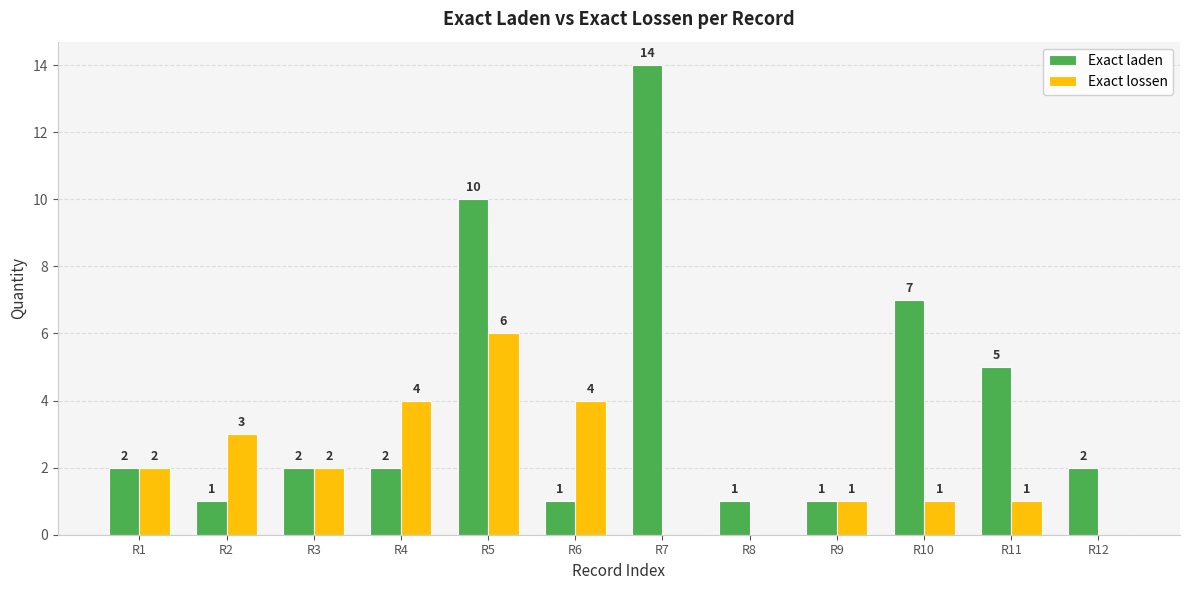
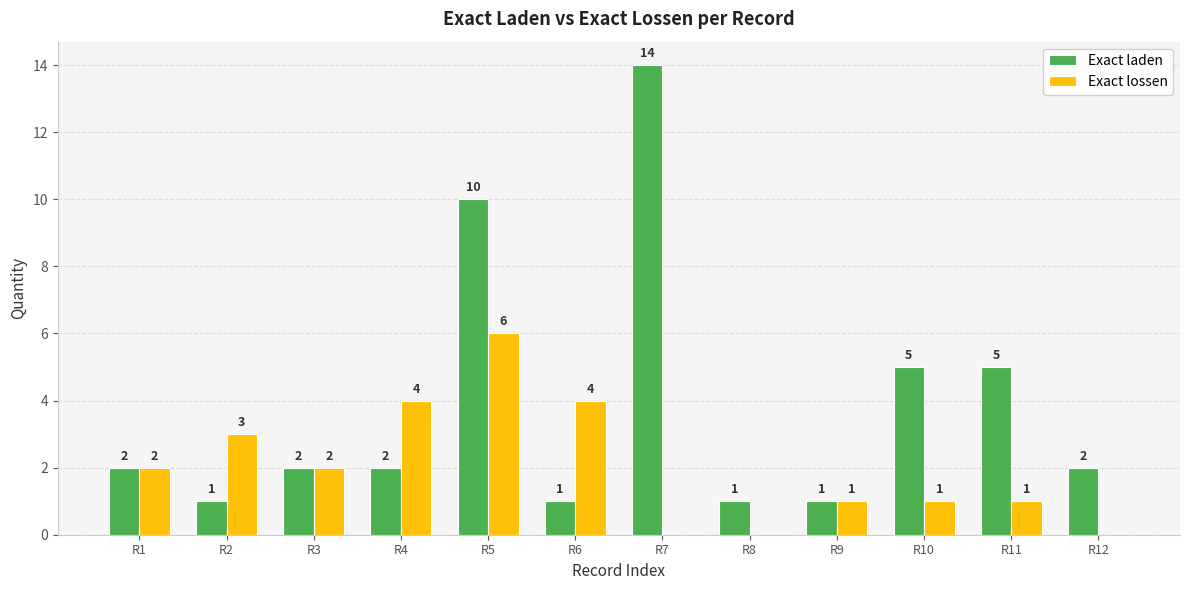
Exact laden, R10: 7 -> 5
